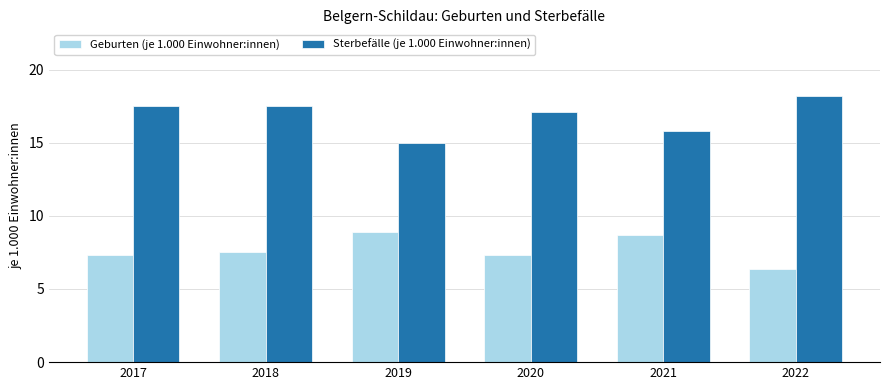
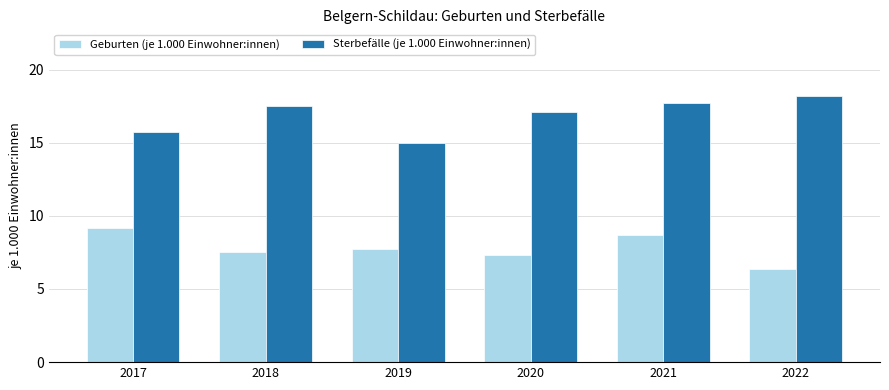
Geburten (je 1.000 Einwohner:innen), 2017: 7.3 -> 9.2
Sterbefälle (je 1.000 Einwohner:innen), 2017: 17.5 -> 15.7
Geburten (je 1.000 Einwohner:innen), 2019: 8.9 -> 7.7
Sterbefälle (je 1.000 Einwohner:innen), 2021: 15.8 -> 17.7
